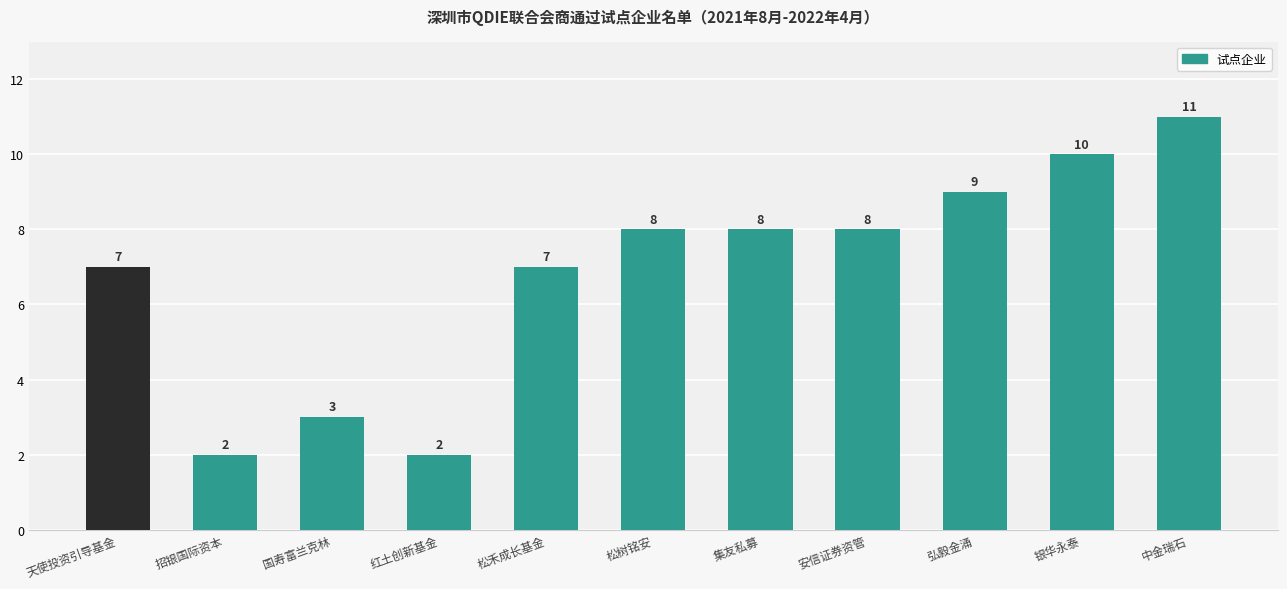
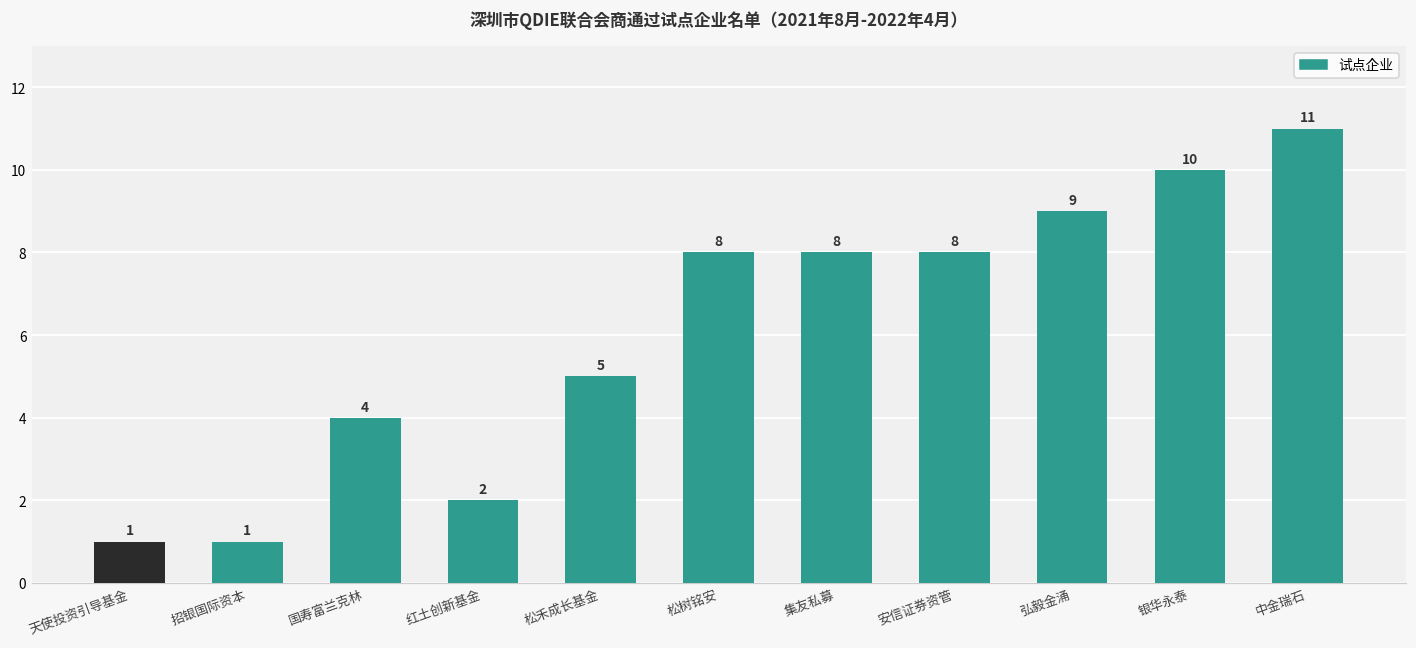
天使投资引导基金: 7 -> 1
招银国际资本: 2 -> 1
国寿富兰克林: 3 -> 4
松禾成长基金: 7 -> 5
